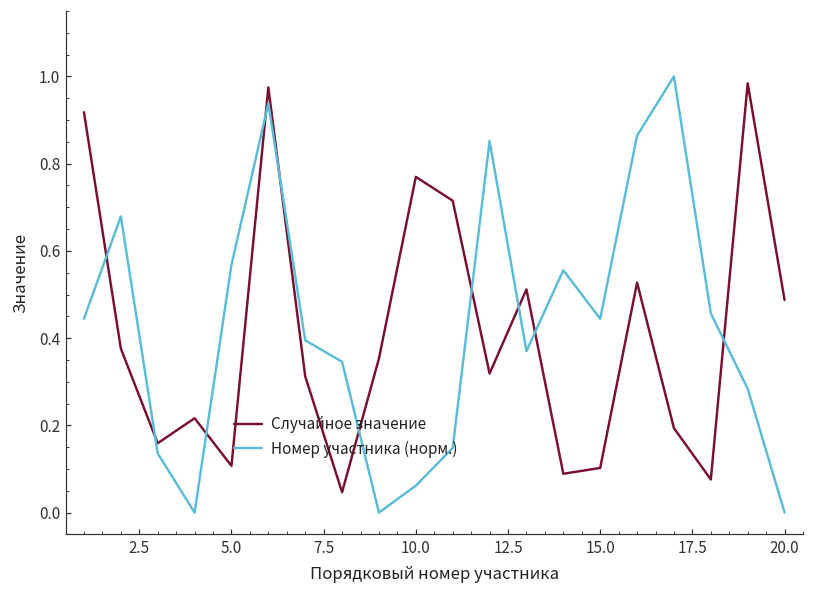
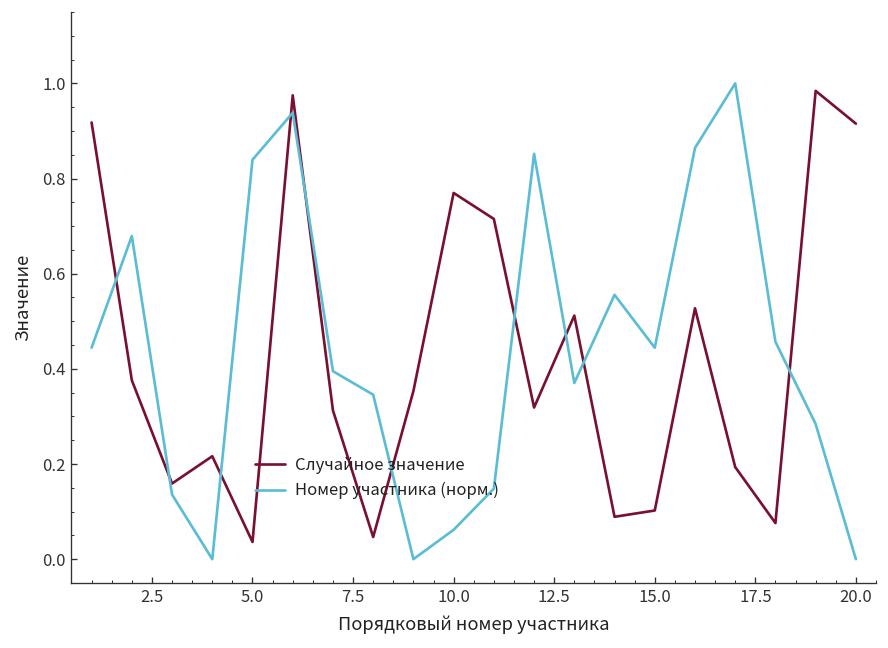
Случайное значение, 5.0: 0.11 -> 0.04
Номер участника (норм.), 5.0: 0.57 -> 0.84
Случайное значение, 20.0: 0.49 -> 0.92
